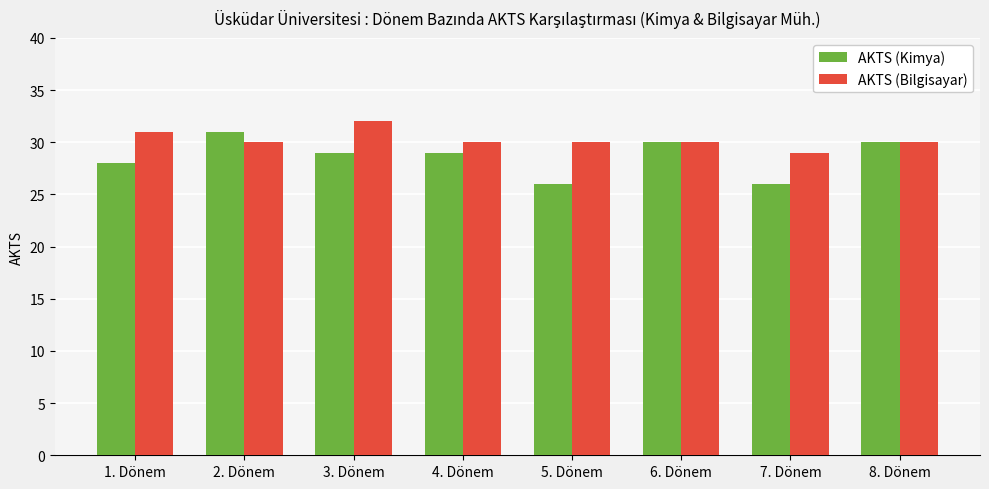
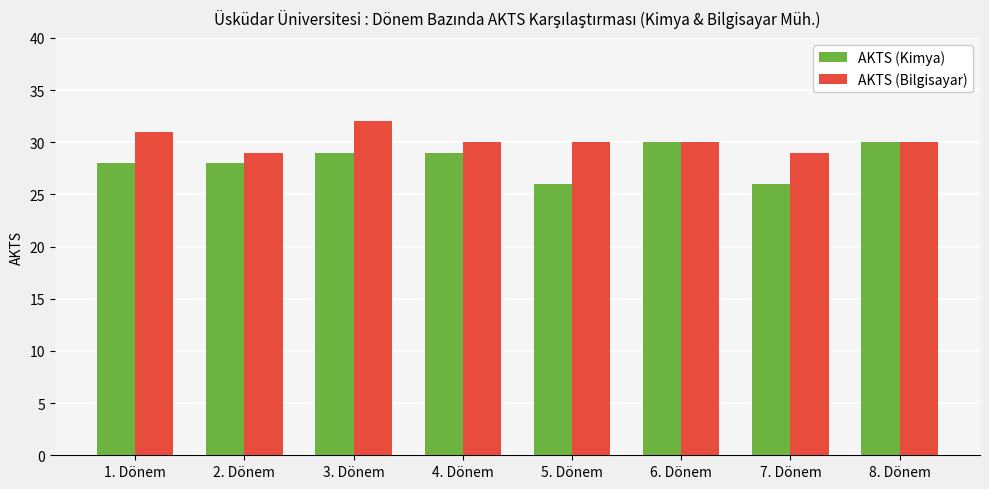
AKTS (Kimya), 2. Dönem: 31 -> 28
AKTS (Bilgisayar), 2. Dönem: 30 -> 29
